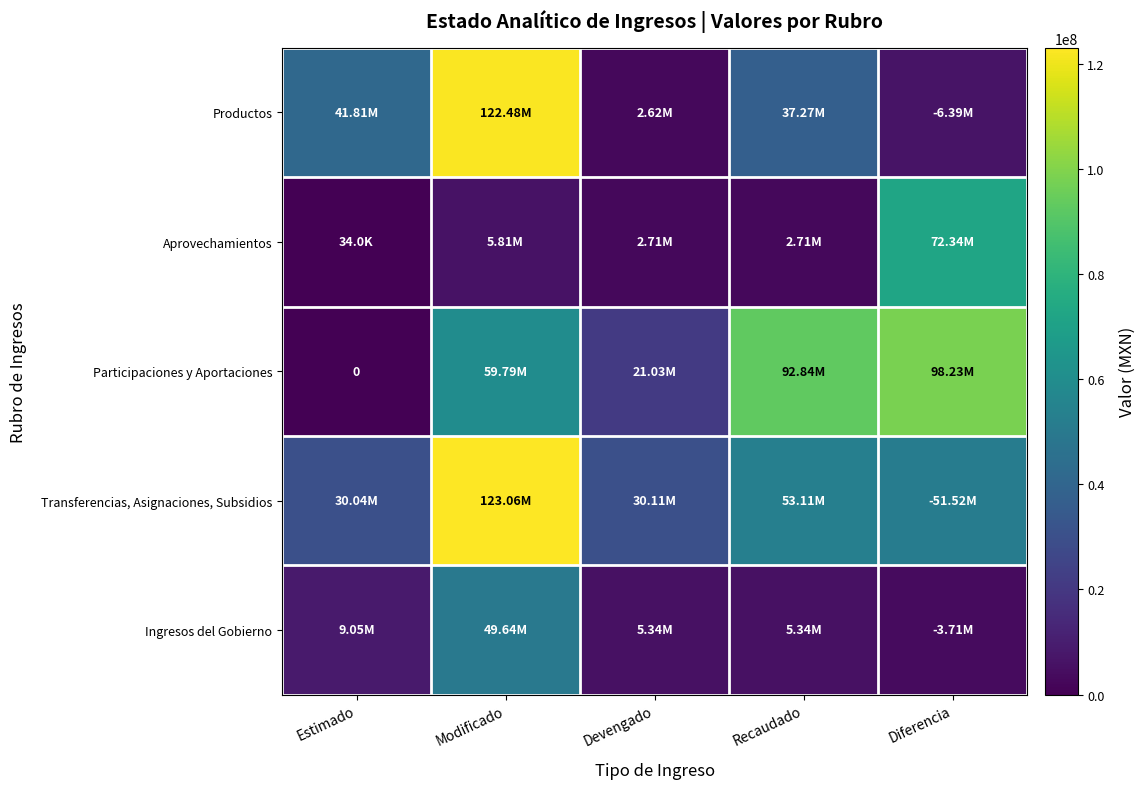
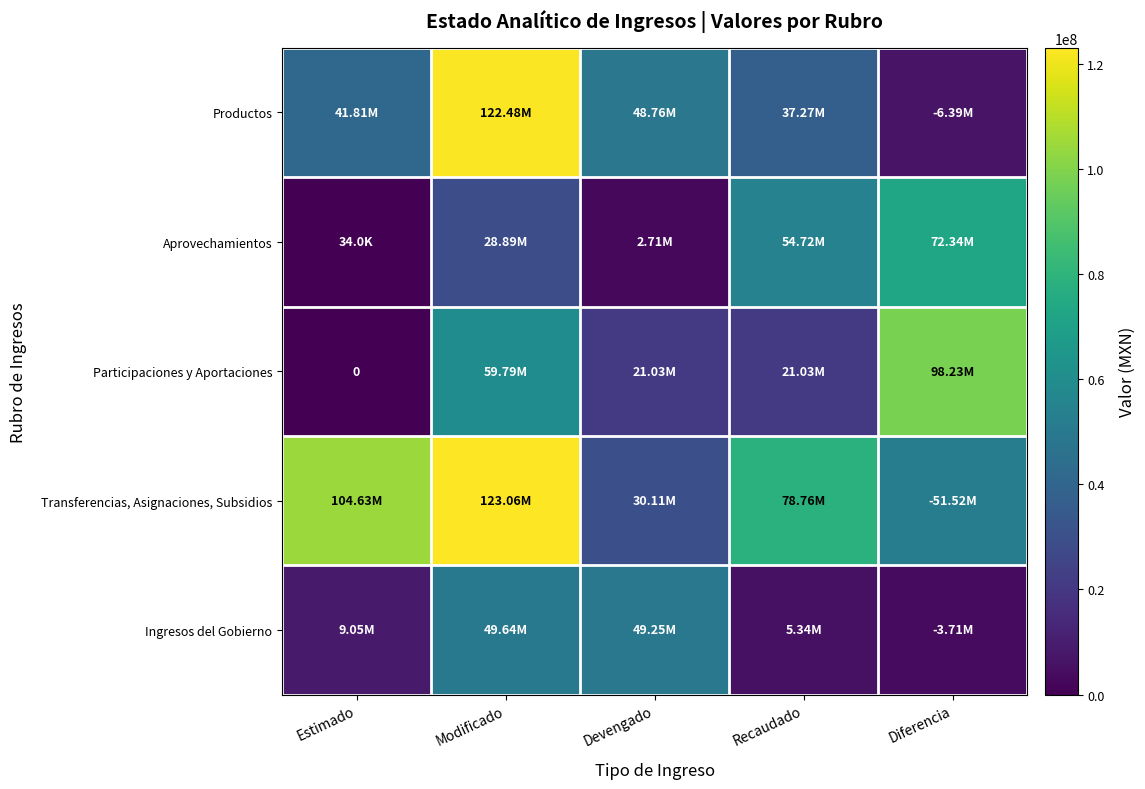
Productos, Devengado: 2.62M -> 48.76M
Aprovechamientos, Modificado: 5.81M -> 28.89M
Aprovechamientos, Recaudado: 2.71M -> 54.72M
Participaciones y Aportaciones, Recaudado: 92.84M -> 21.03M
Transferencias, Asignaciones, Subsidios, Estimado: 30.04M -> 104.63M
Transferencias, Asignaciones, Subsidios, Recaudado: 53.11M -> 78.76M
Ingresos del Gobierno, Devengado: 5.34M -> 49.25M
